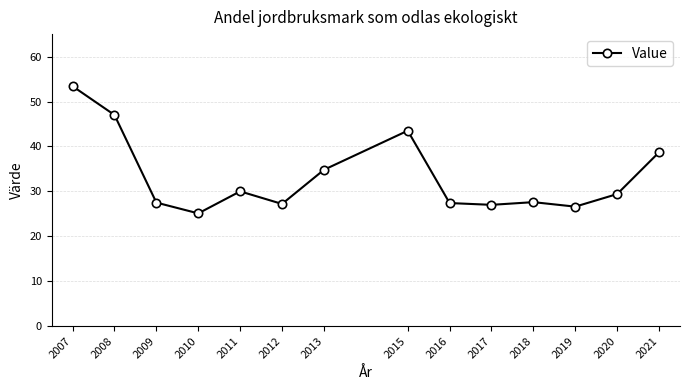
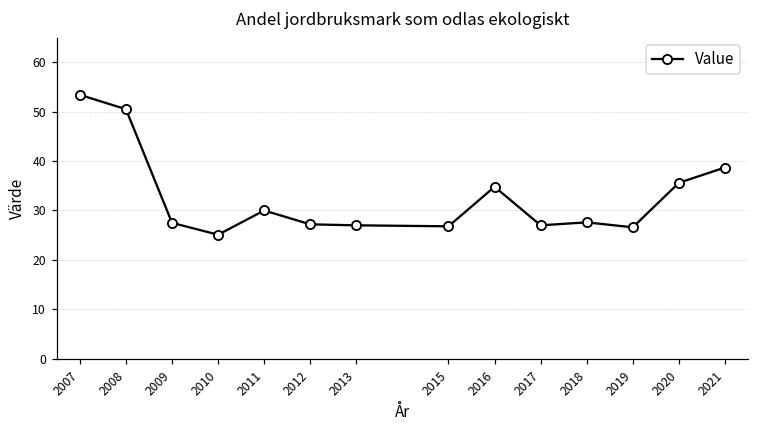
2008: 47 -> 51
2013: 35 -> 27
2015: 44 -> 27
2016: 27 -> 35
2020: 29 -> 36
